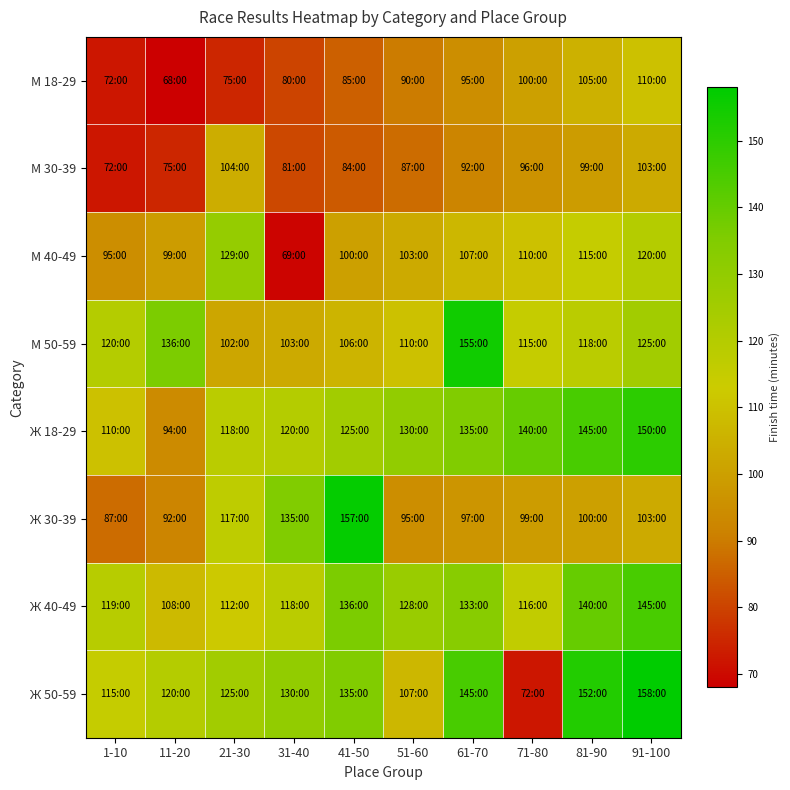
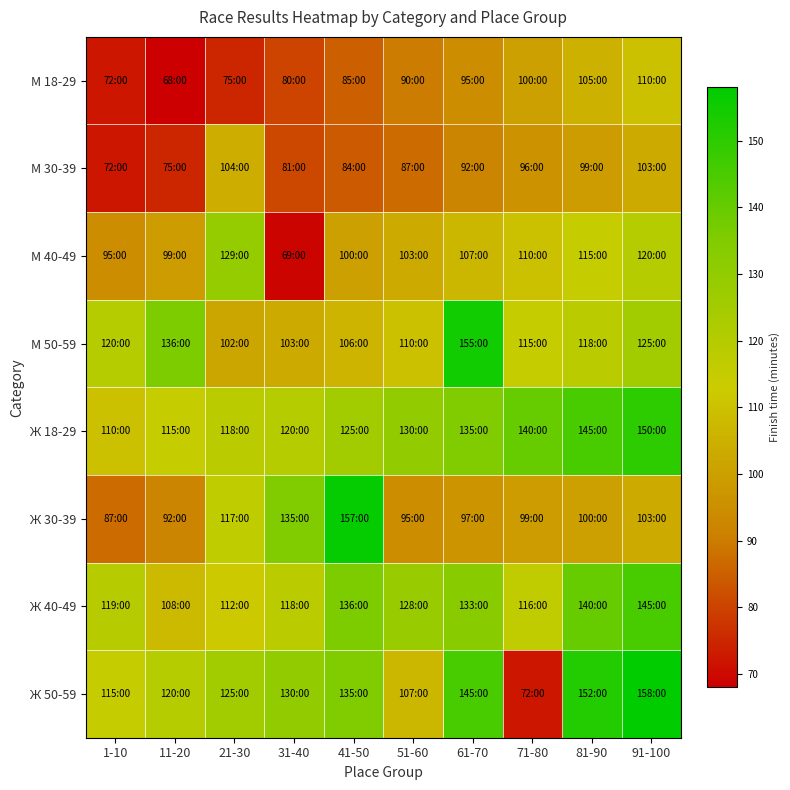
Ж 18-29, 11-20: 94:00 -> 115:00
